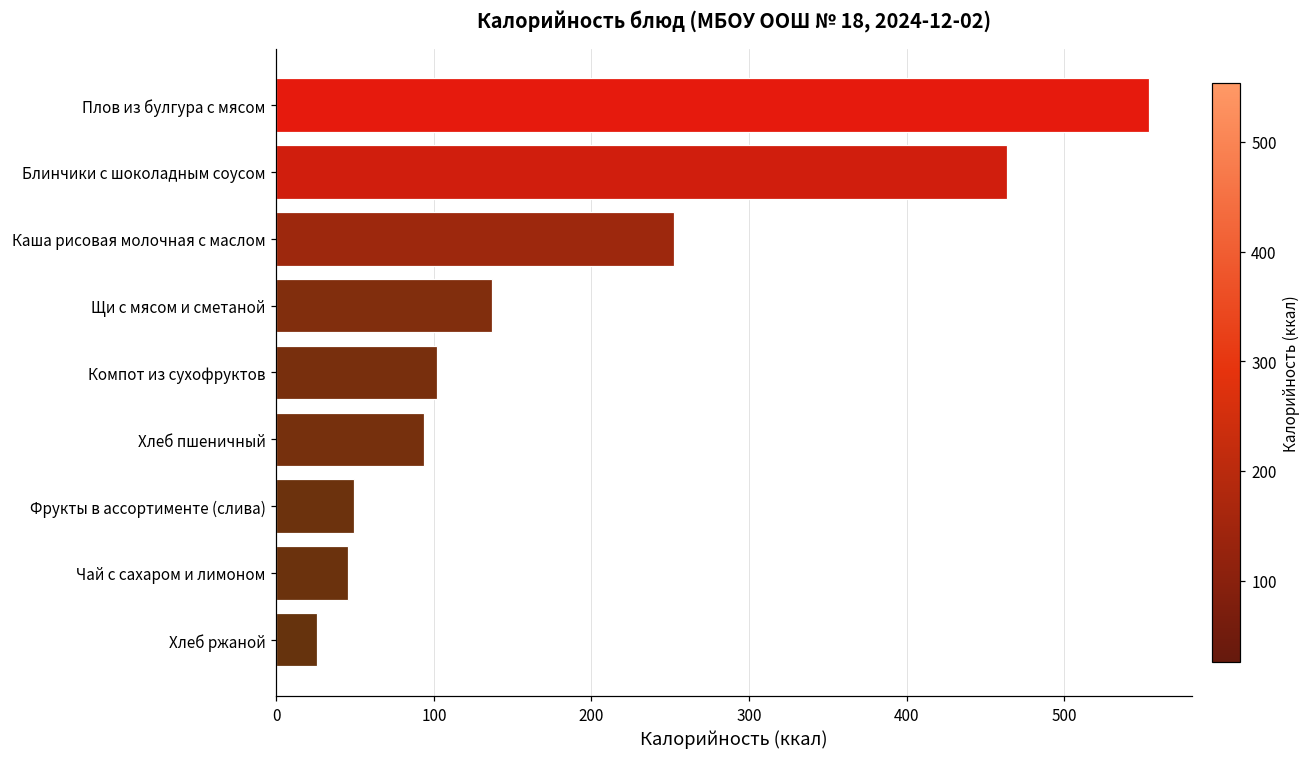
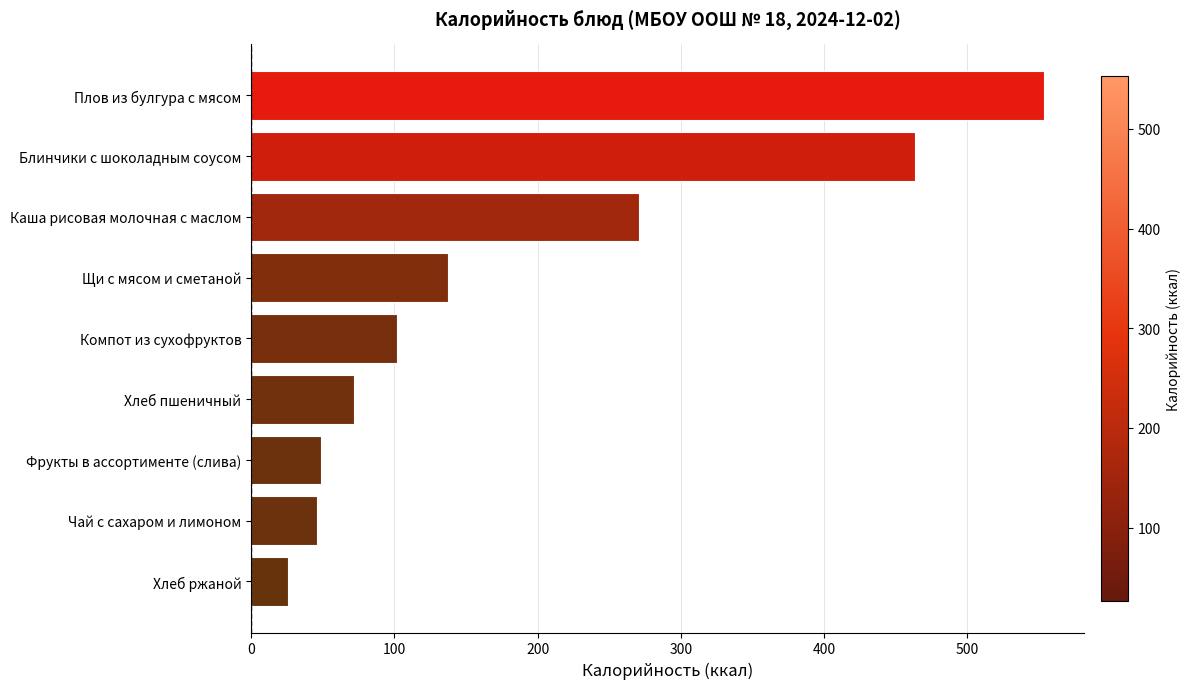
Каша рисовая молочная с маслом: 252 -> 271
Хлеб пшеничный: 94 -> 72
